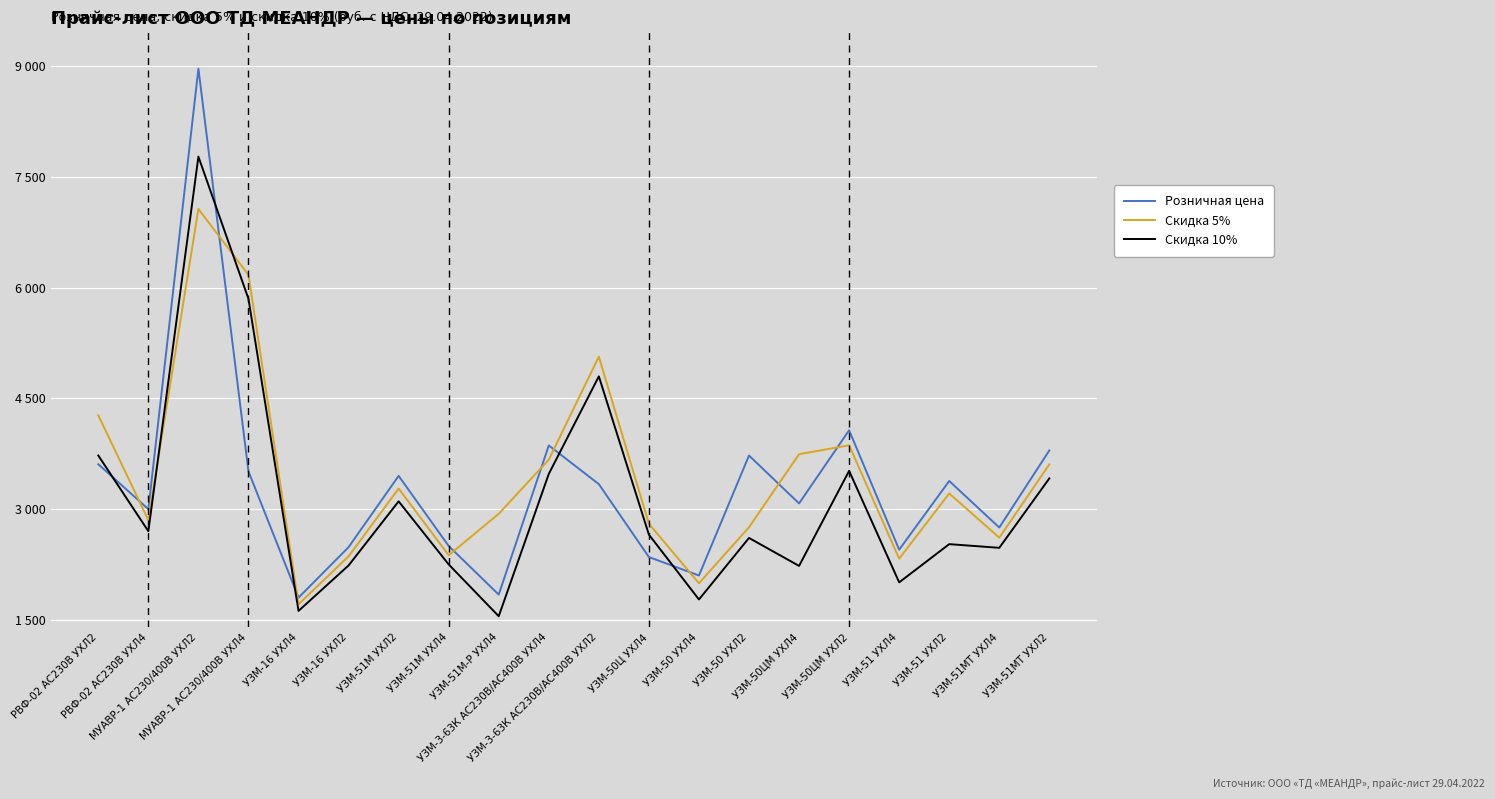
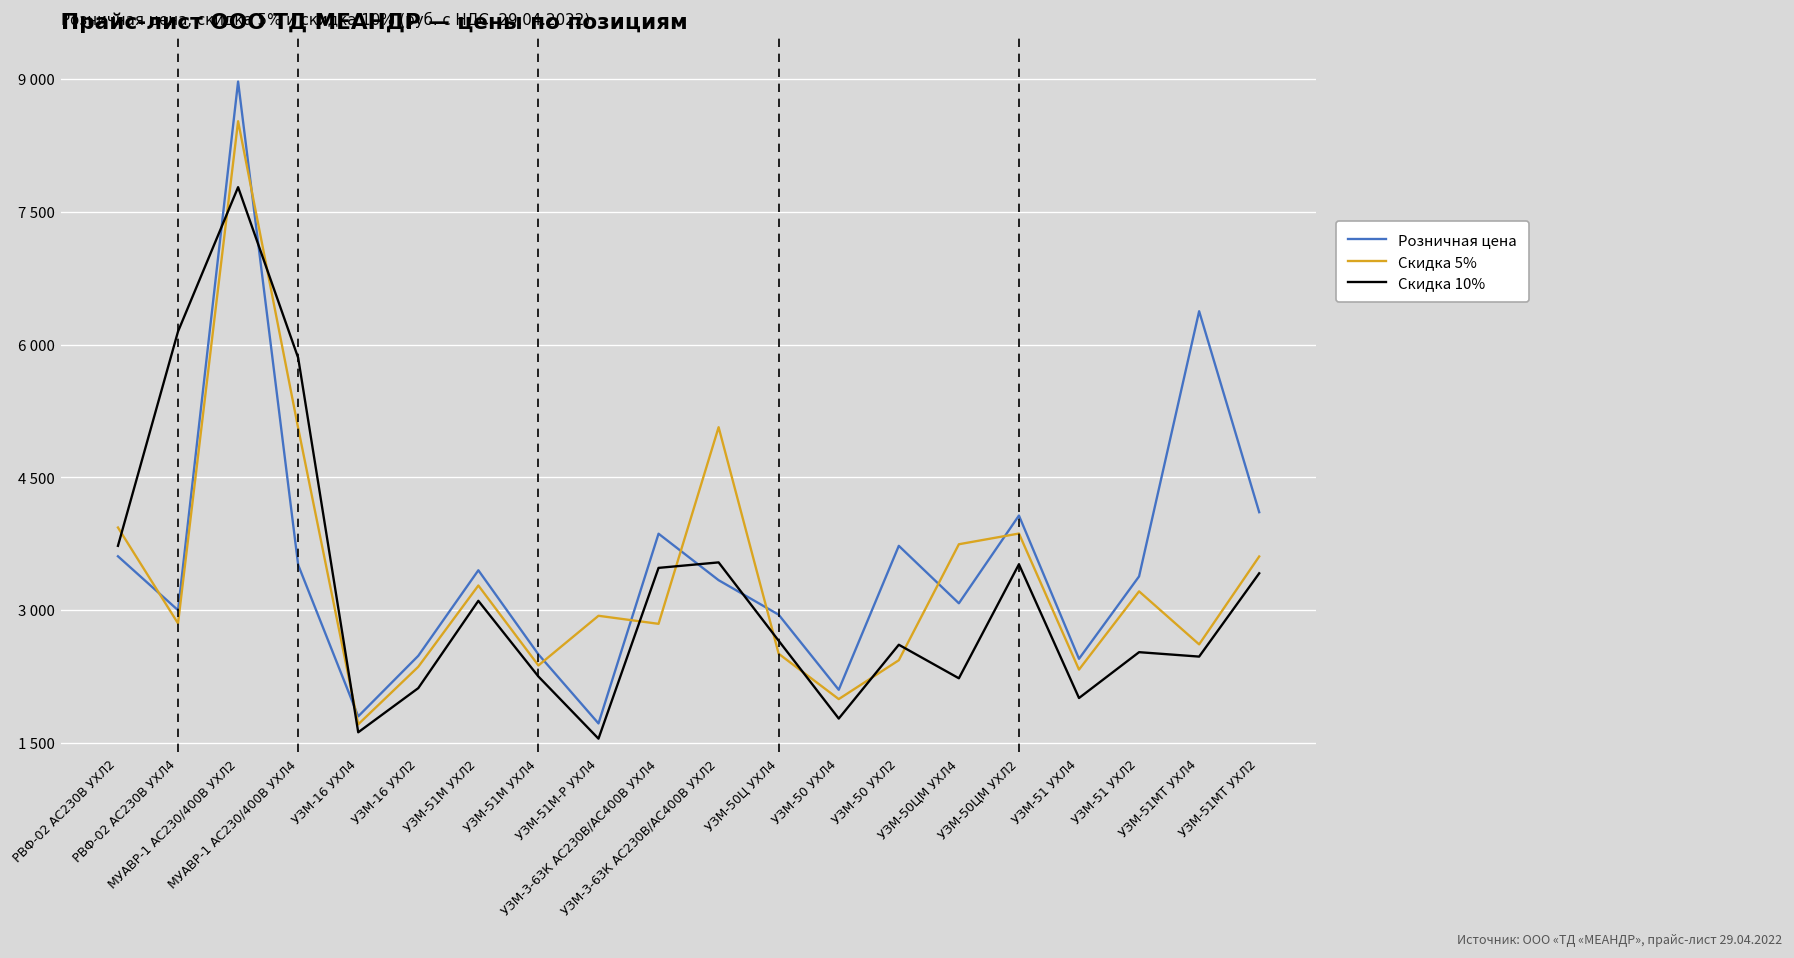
Скидка 5%, РВФ-02 AC230В УХЛ2: 4300 -> 3900
Скидка 10%, РВФ-02 AC230В УХЛ4: 2700 -> 6100
Скидка 5%, МУАВР-1 AC230/400В УХЛ2: 7100 -> 8500
Скидка 5%, МУАВР-1 AC230/400В УХЛ4: 6200 -> 5100
Скидка 10%, УЗМ-16 УХЛ2: 2200 -> 2100
Розничная цена, УЗМ-51М-Р УХЛ4: 1800 -> 1700
Скидка 5%, УЗМ-3-63К AC230В/AC400B УХЛ4: 3700 -> 2800
Скидка 10%, УЗМ-3-63К AC230В/AC400B УХЛ2: 4800 -> 3500
Розничная цена, УЗМ-50Ц УХЛ4: 2400 -> 2900
Скидка 5%, УЗМ-50Ц УХЛ4: 2800 -> 2500
Скидка 5%, УЗМ-50 УХЛ2: 2800 -> 2400
Розничная цена, УЗМ-51МТ УХЛ4: 2800 -> 6400
Розничная цена, УЗМ-51МТ УХЛ2: 3800 -> 4100
